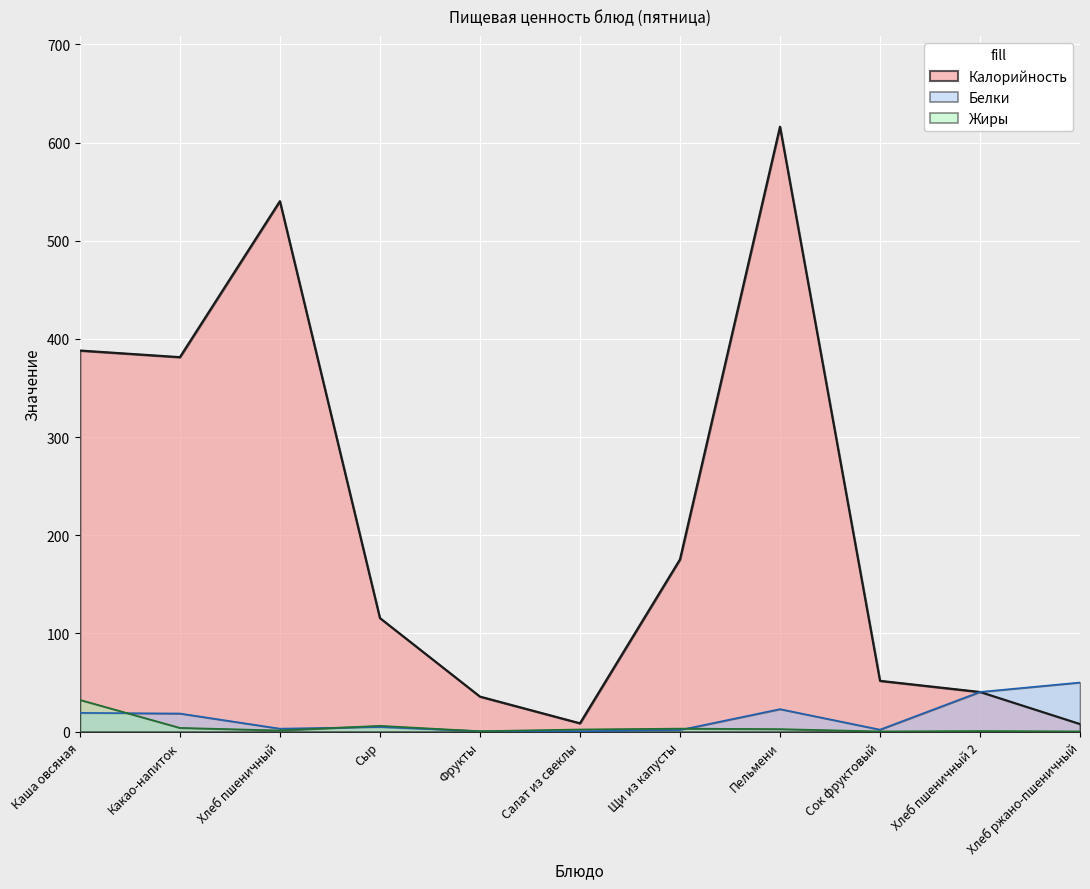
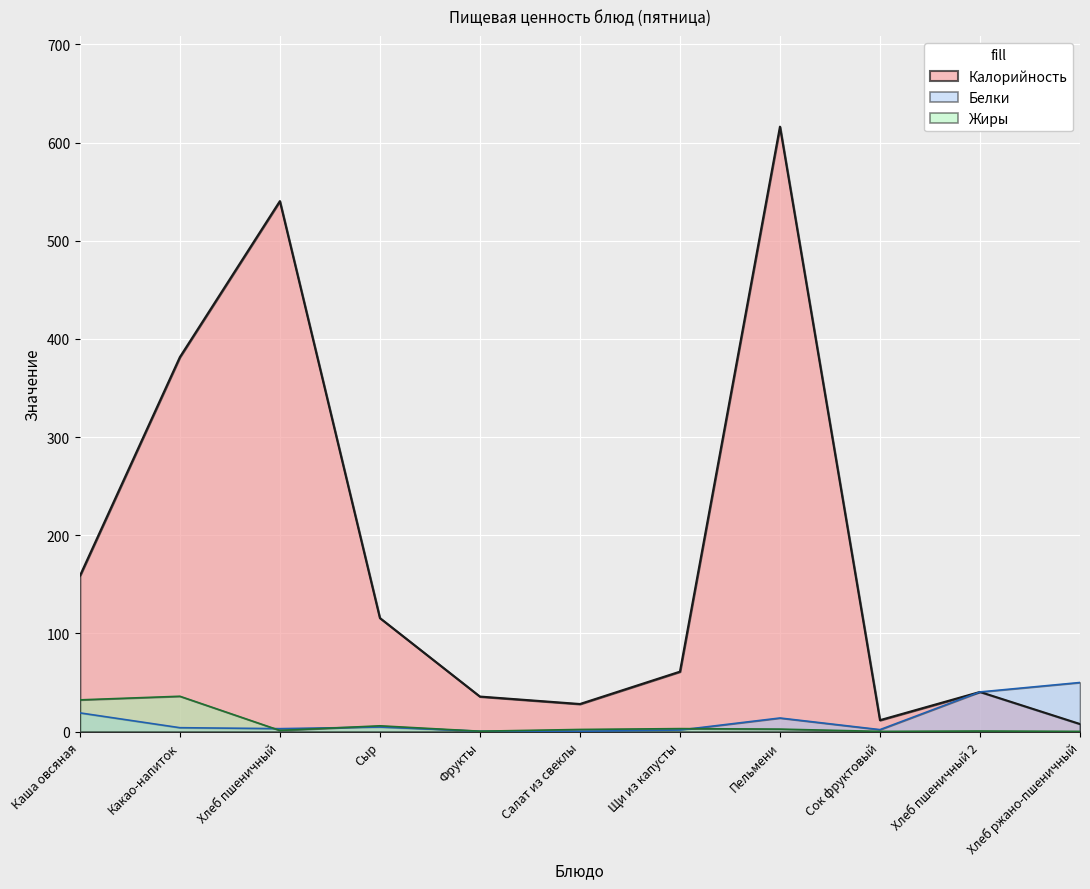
Калорийность, Каша овсяная: 390 -> 160
Белки, Какао-напиток: 20 -> 0
Жиры, Какао-напиток: 0 -> 40
Калорийность, Салат из свеклы: 10 -> 30
Калорийность, Щи из капусты: 180 -> 60
Белки, Пельмени: 20 -> 10
Калорийность, Сок фруктовый: 50 -> 10
